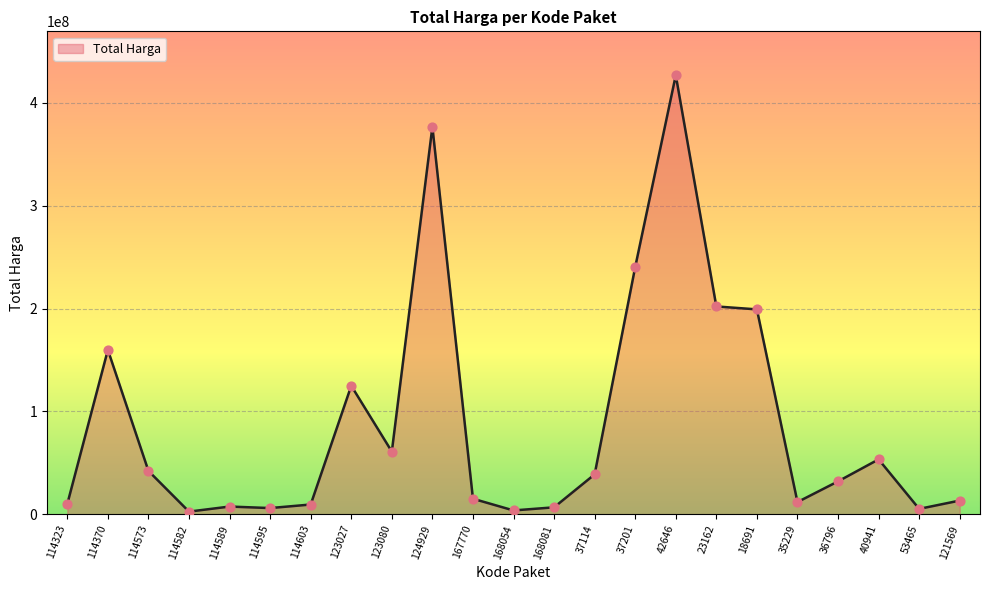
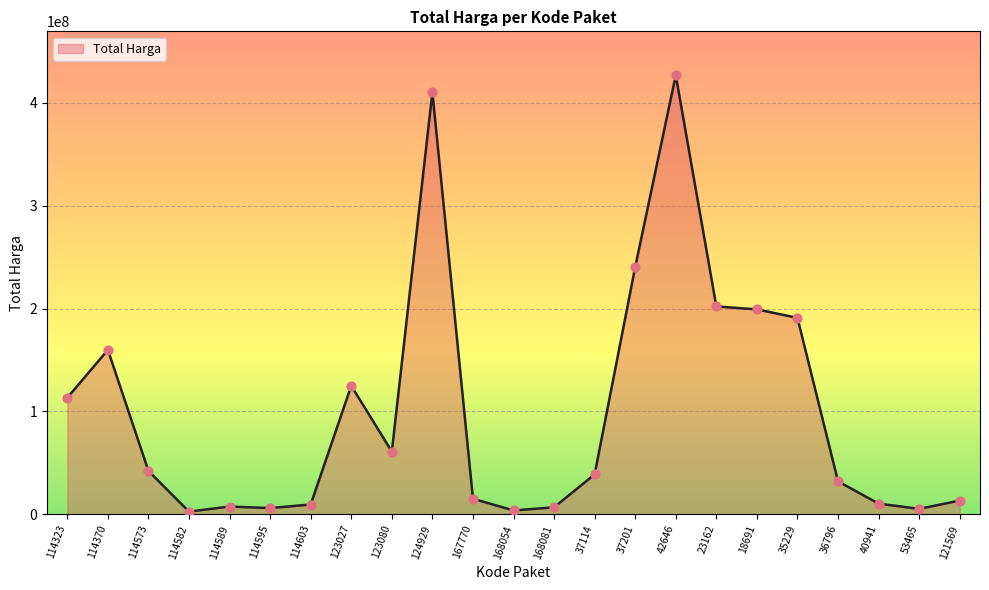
114323: 10000000 -> 113000000
124929: 377000000 -> 410000000
35229: 12000000 -> 191000000
40941: 53000000 -> 10000000
